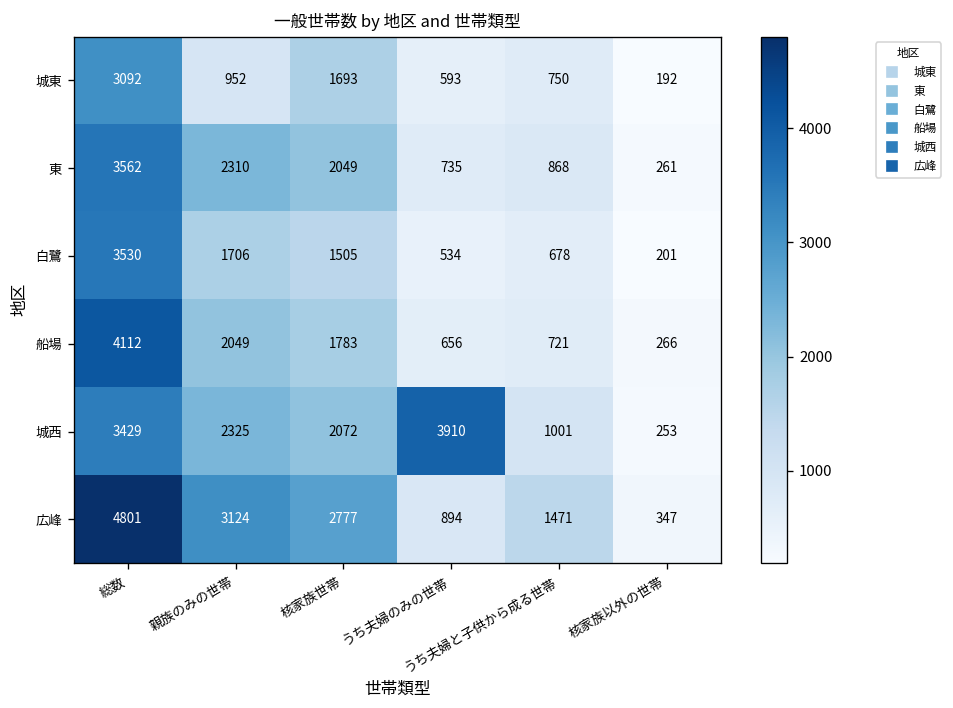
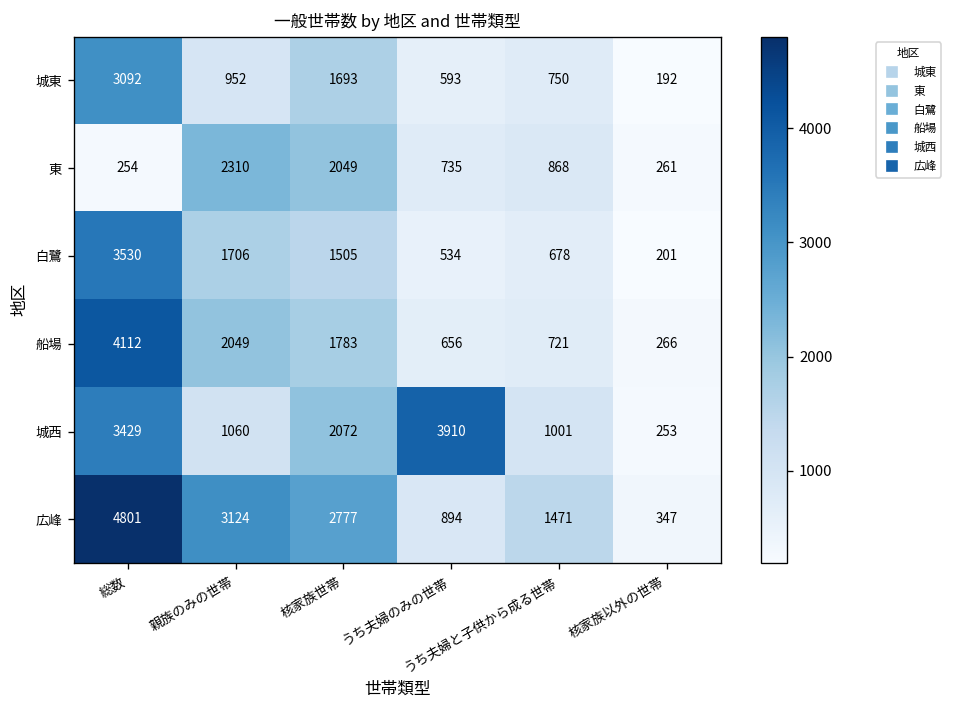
東, 総数: 3562 -> 254
城西, 親族のみの世帯: 2325 -> 1060
